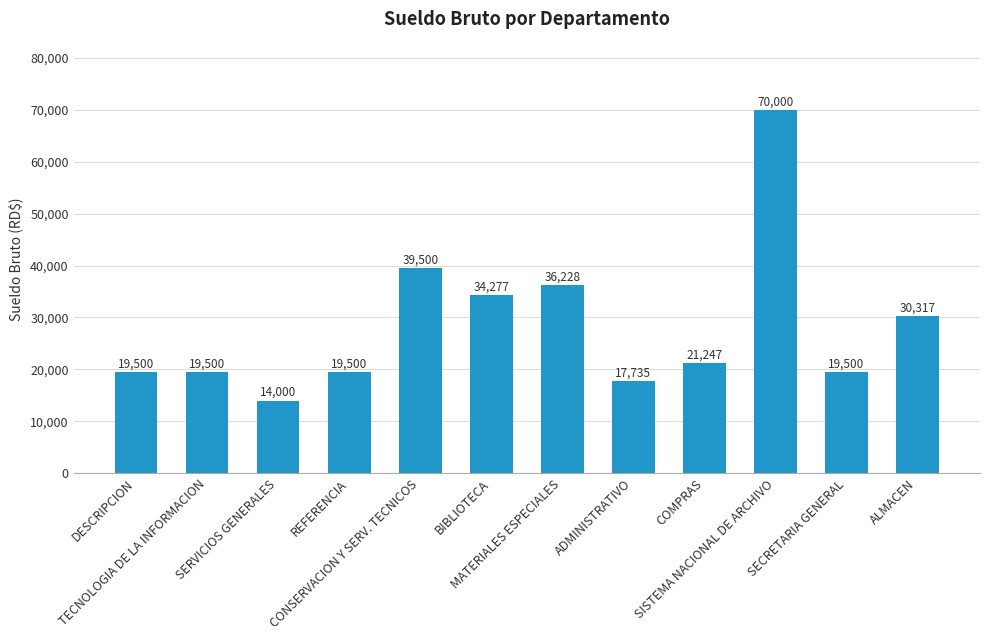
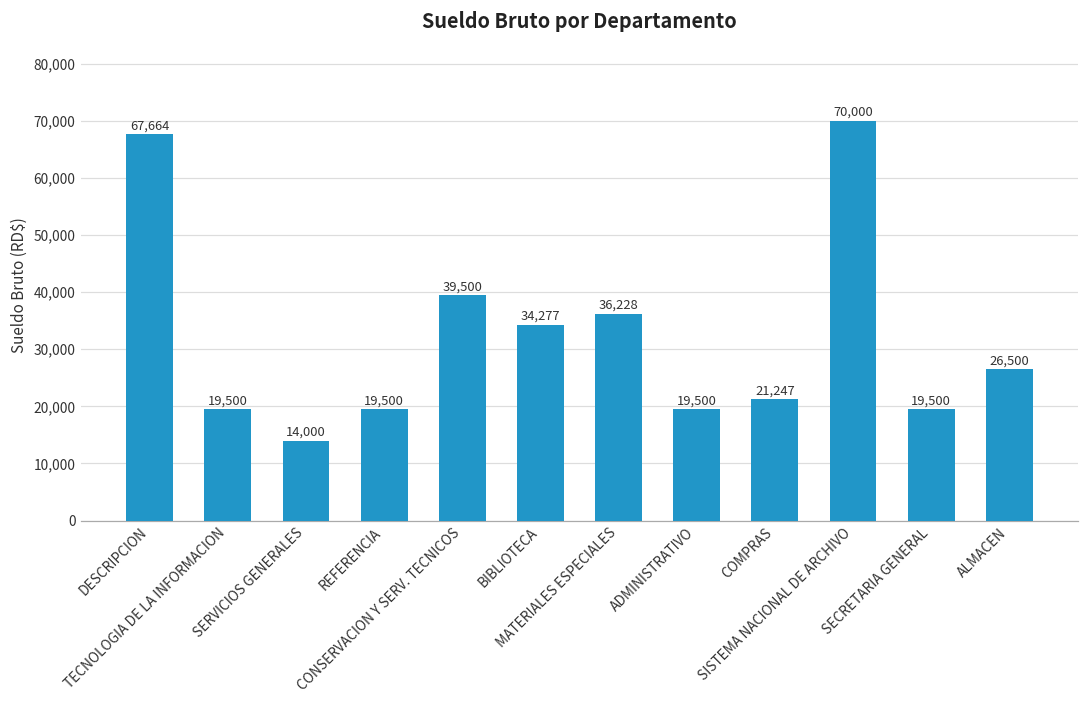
DESCRIPCION: 19,500 -> 67,664
ADMINISTRATIVO: 17,735 -> 19,500
ALMACEN: 30,317 -> 26,500
